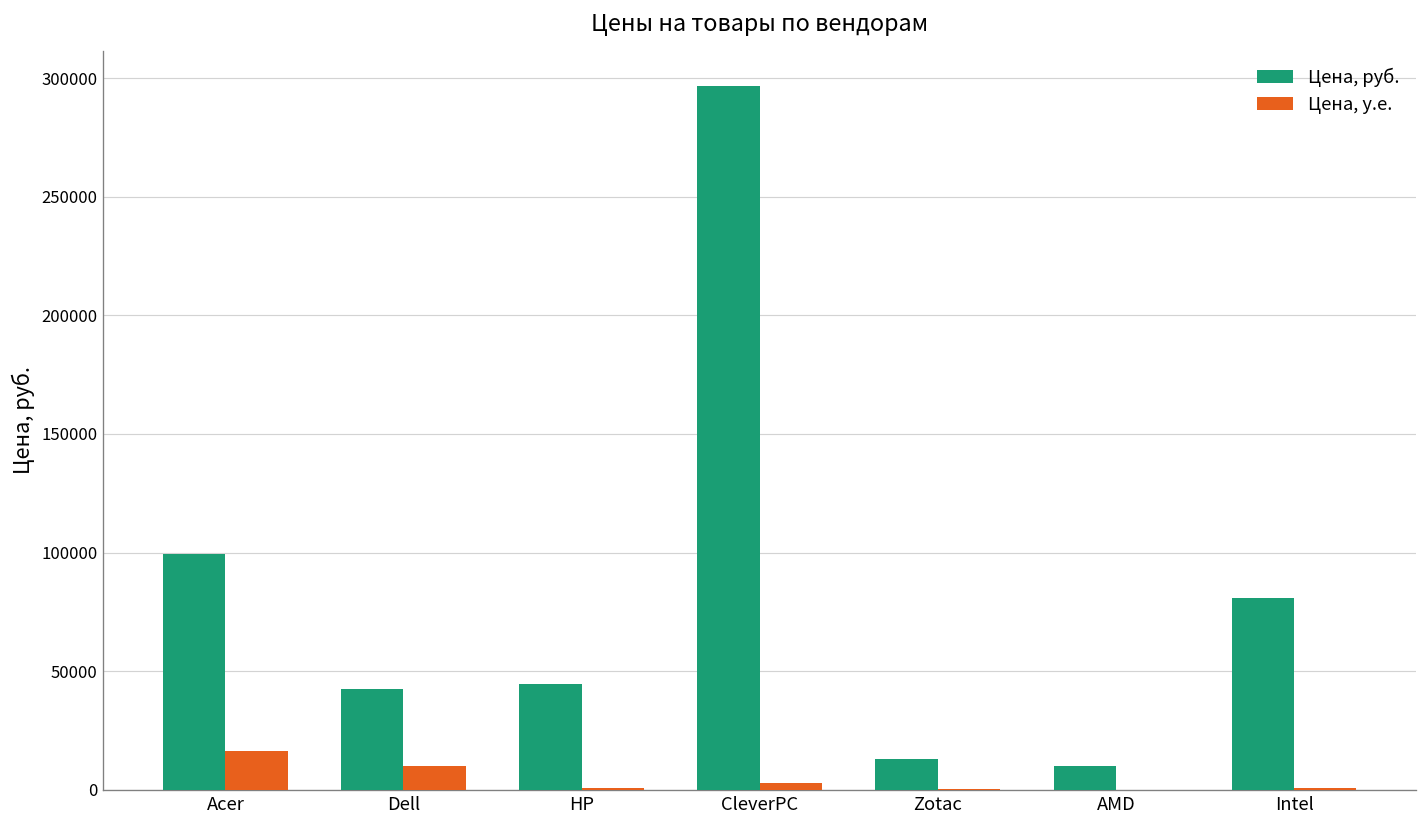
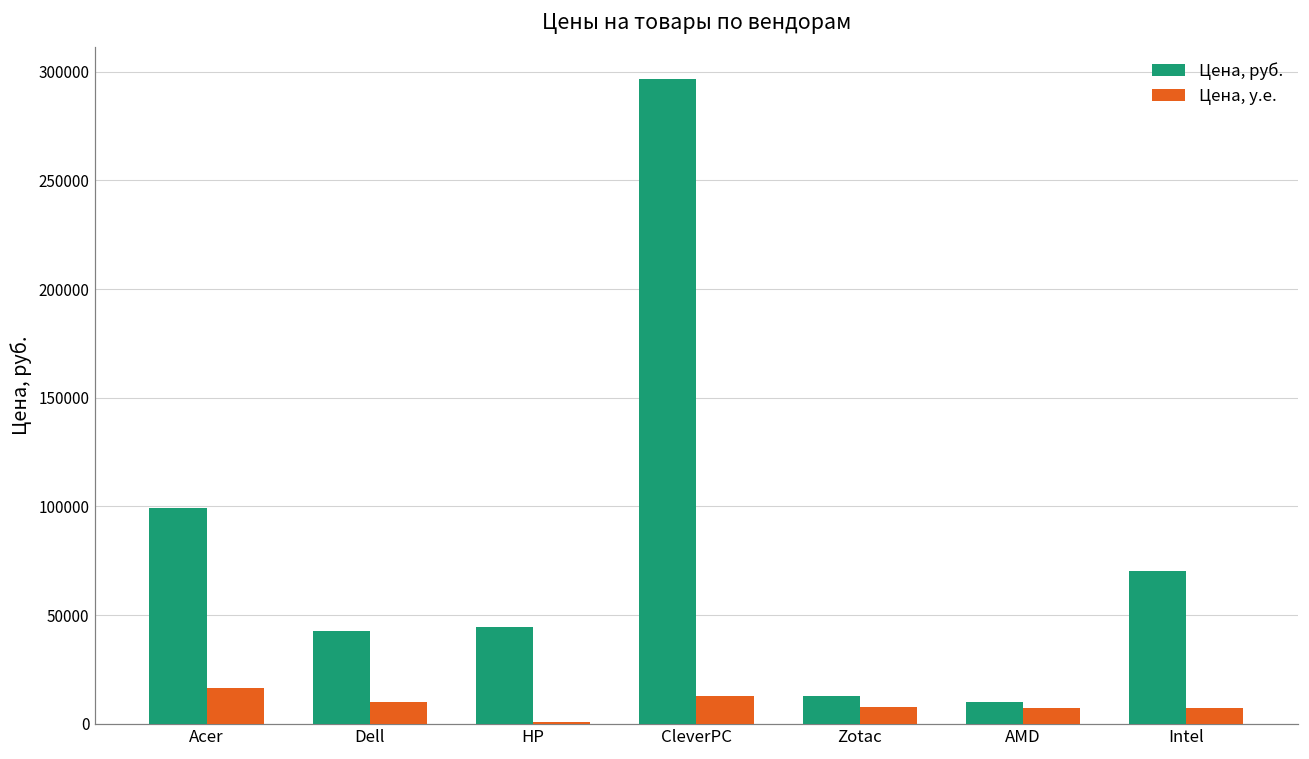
Цена, у.е., CleverPC: 3000 -> 13000
Цена, у.е., Zotac: 0 -> 8000
Цена, у.е., AMD: 0 -> 7000
Цена, руб., Intel: 81000 -> 70000
Цена, у.е., Intel: 1000 -> 8000
